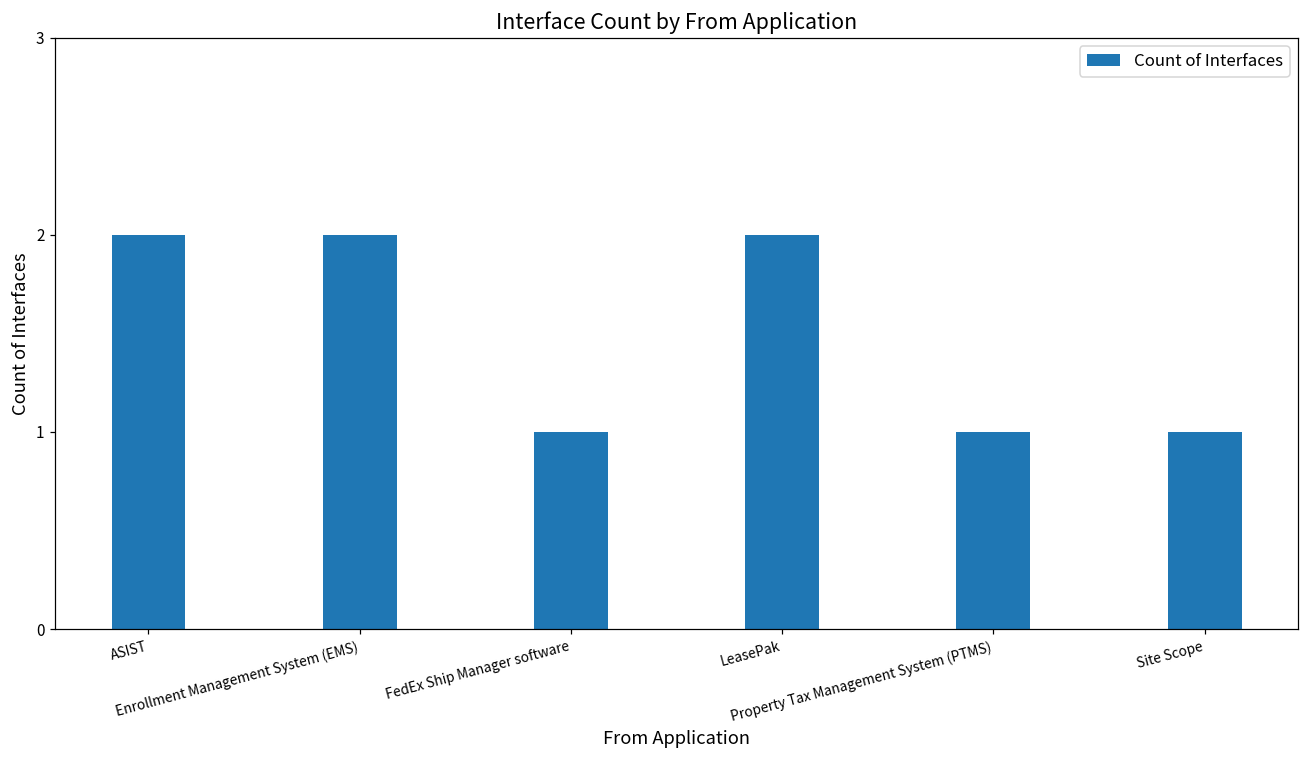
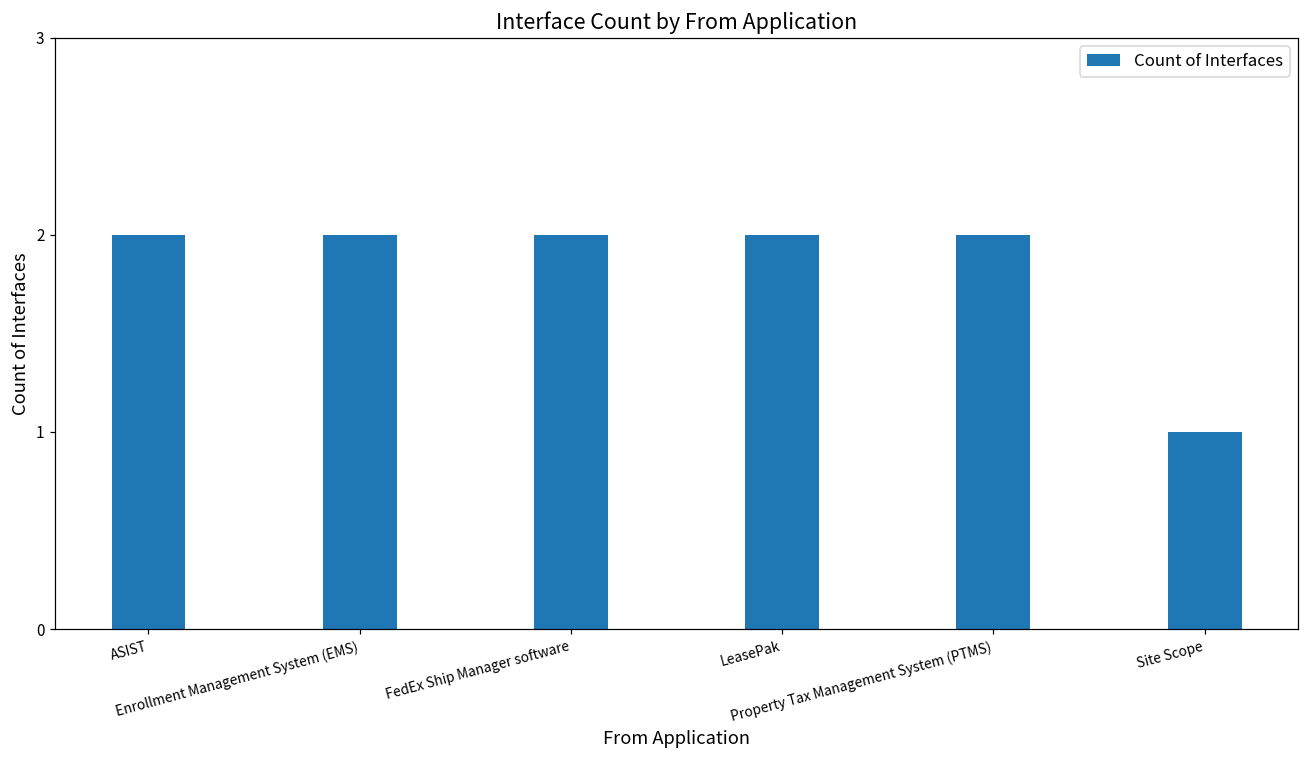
FedEx Ship Manager software: 1 -> 2
Property Tax Management System (PTMS): 1 -> 2
